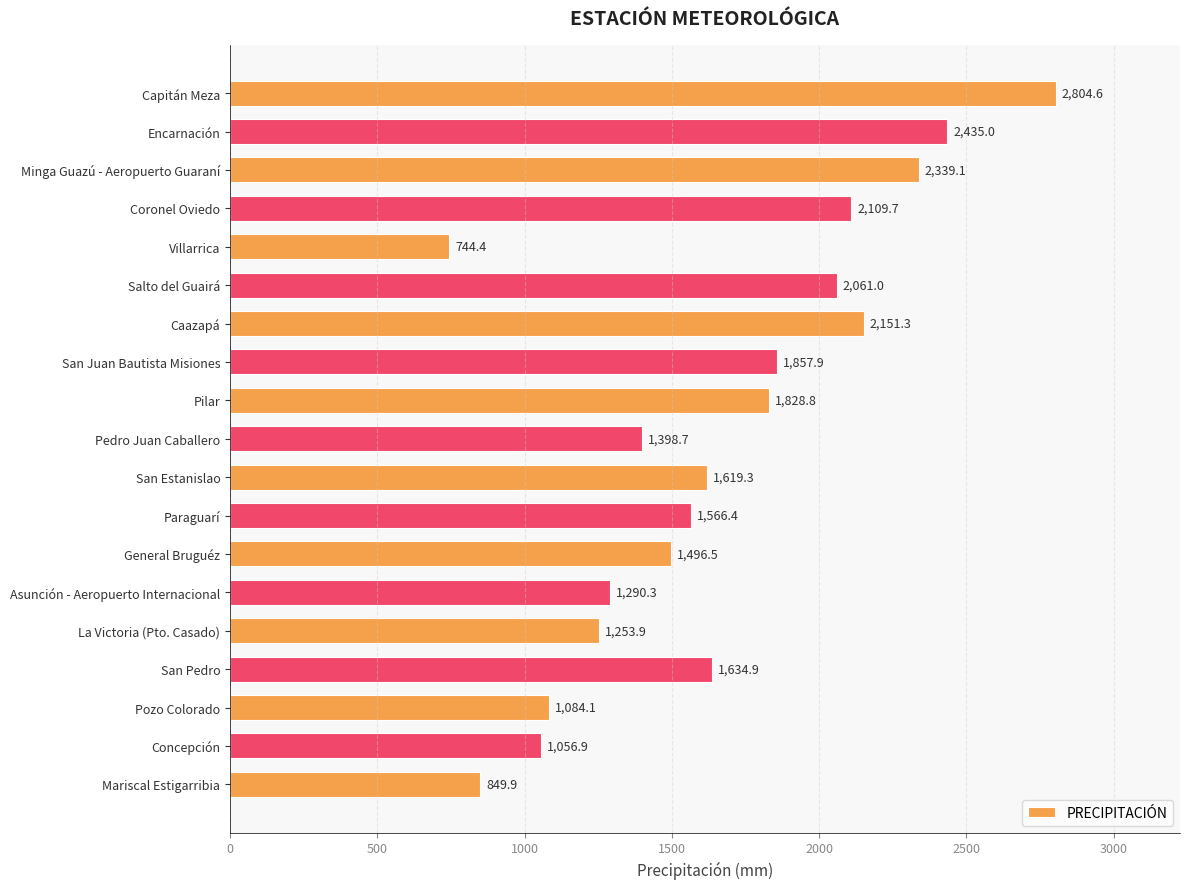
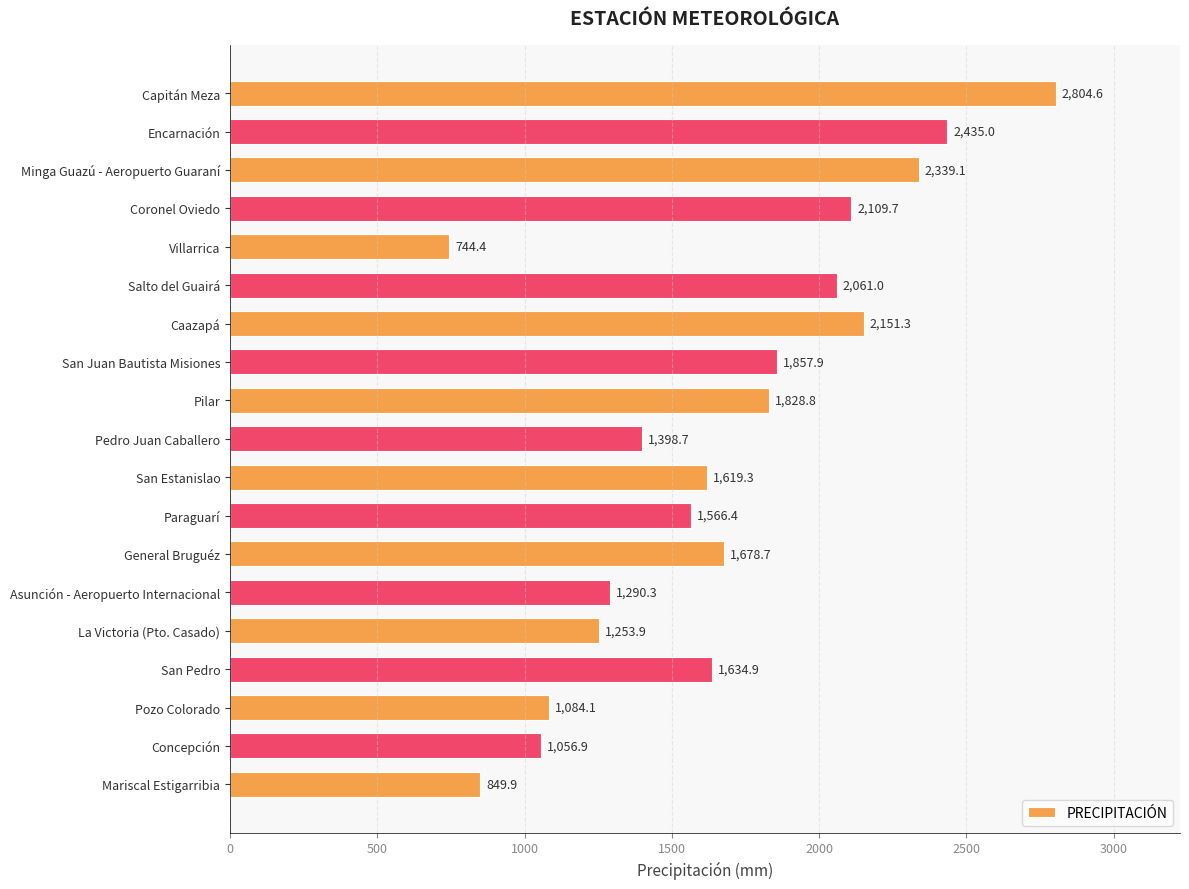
General Bruguéz: 1,496.5 -> 1,678.7
